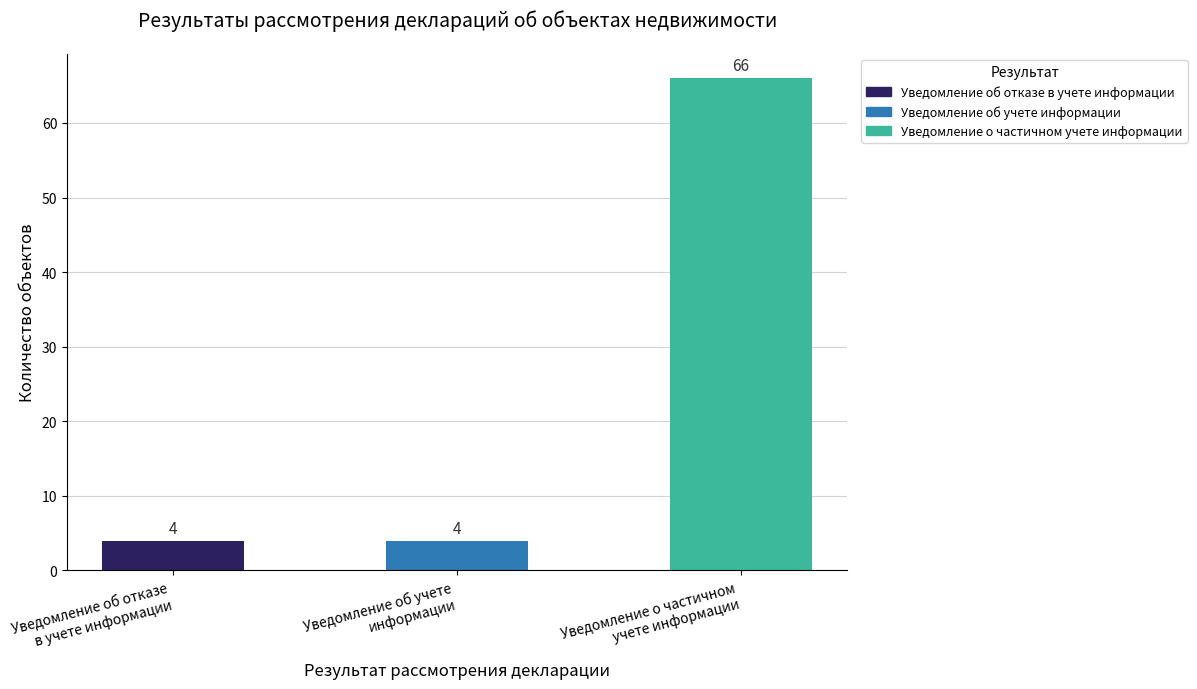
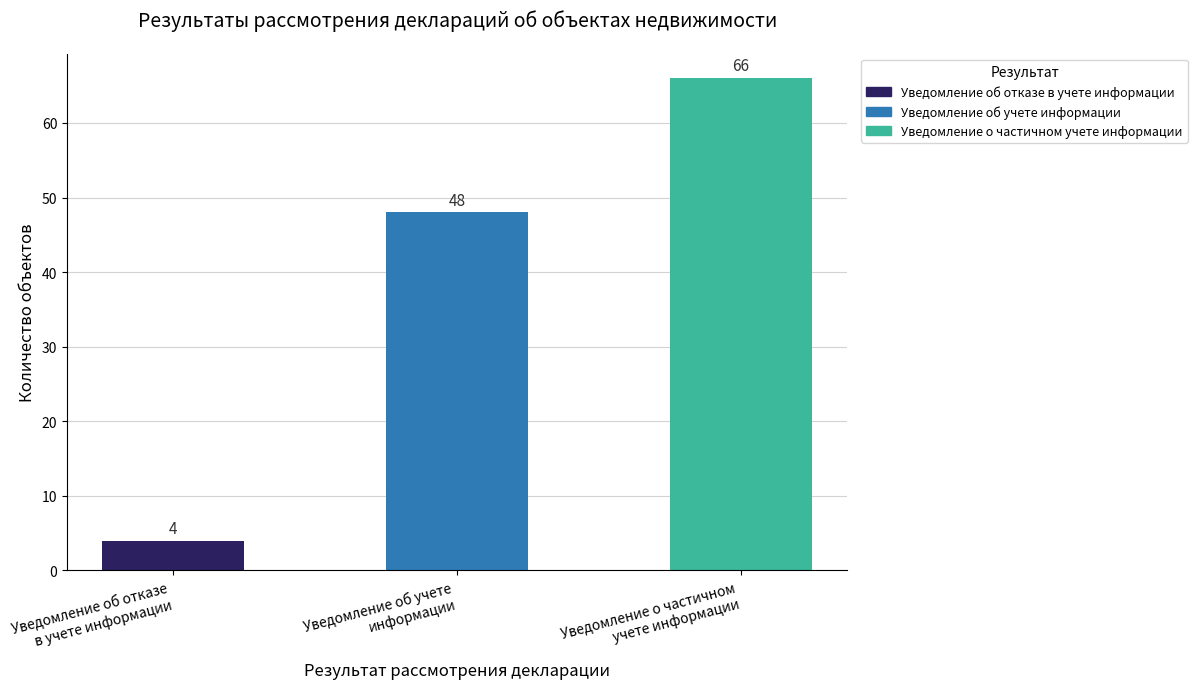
Уведомление об учете информации: 4 -> 48
